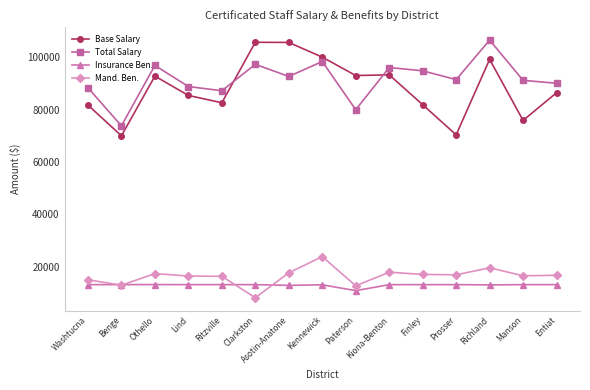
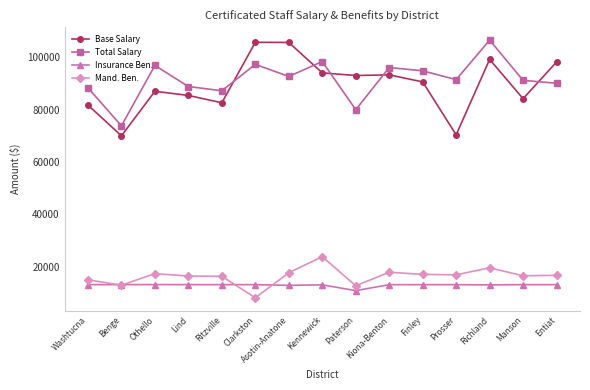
Base Salary, Othello: 93000 -> 87000
Base Salary, Kennewick: 100000 -> 94000
Base Salary, Finley: 82000 -> 91000
Base Salary, Manson: 76000 -> 84000
Base Salary, Entiat: 86000 -> 98000
